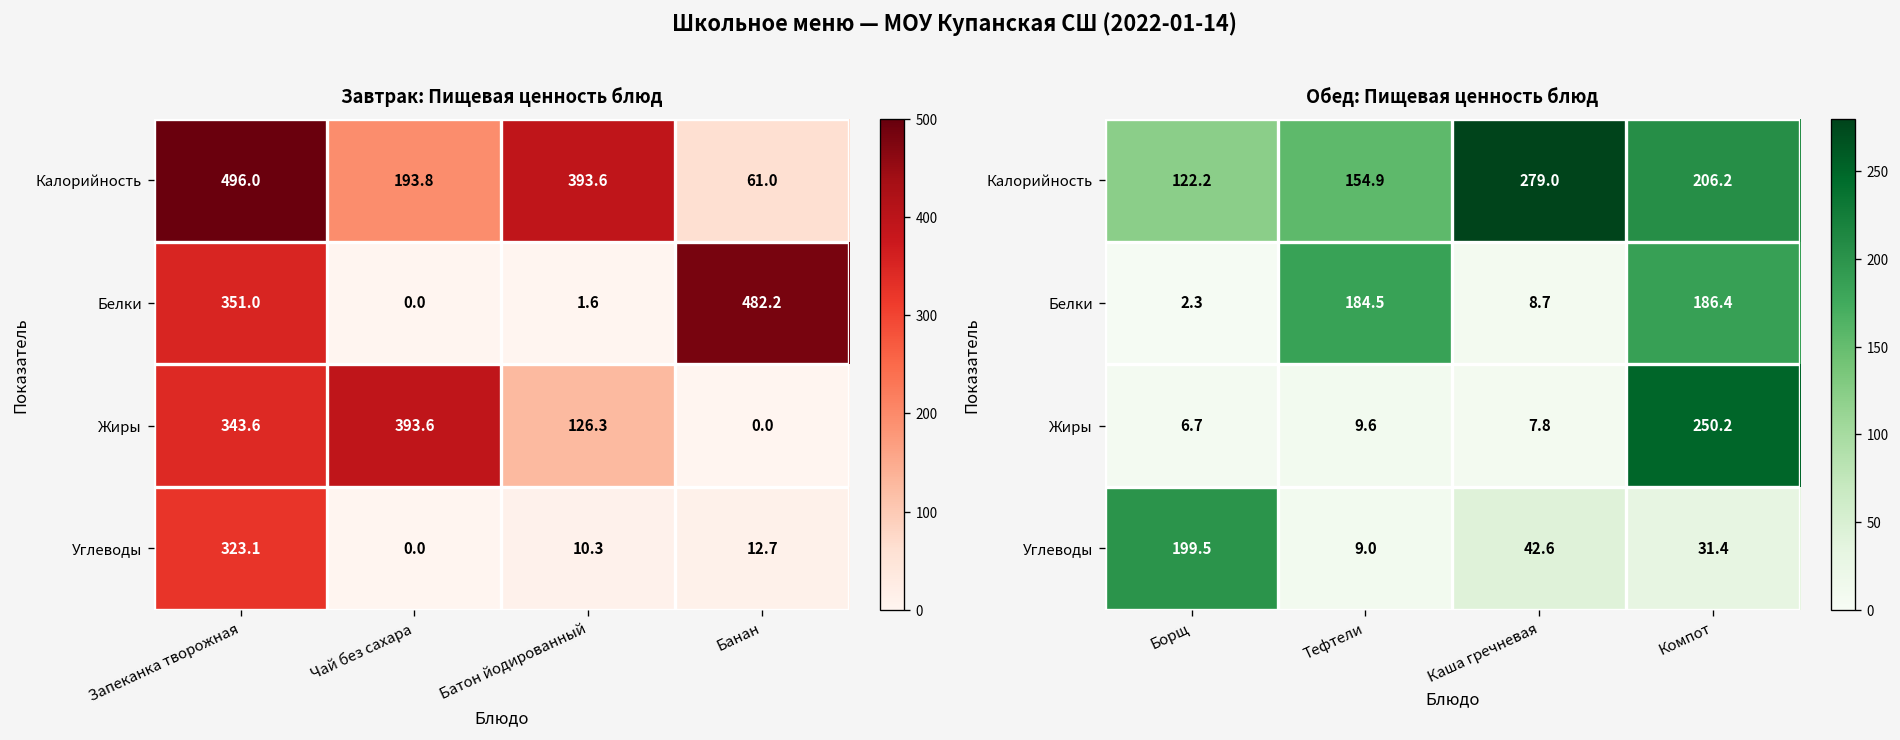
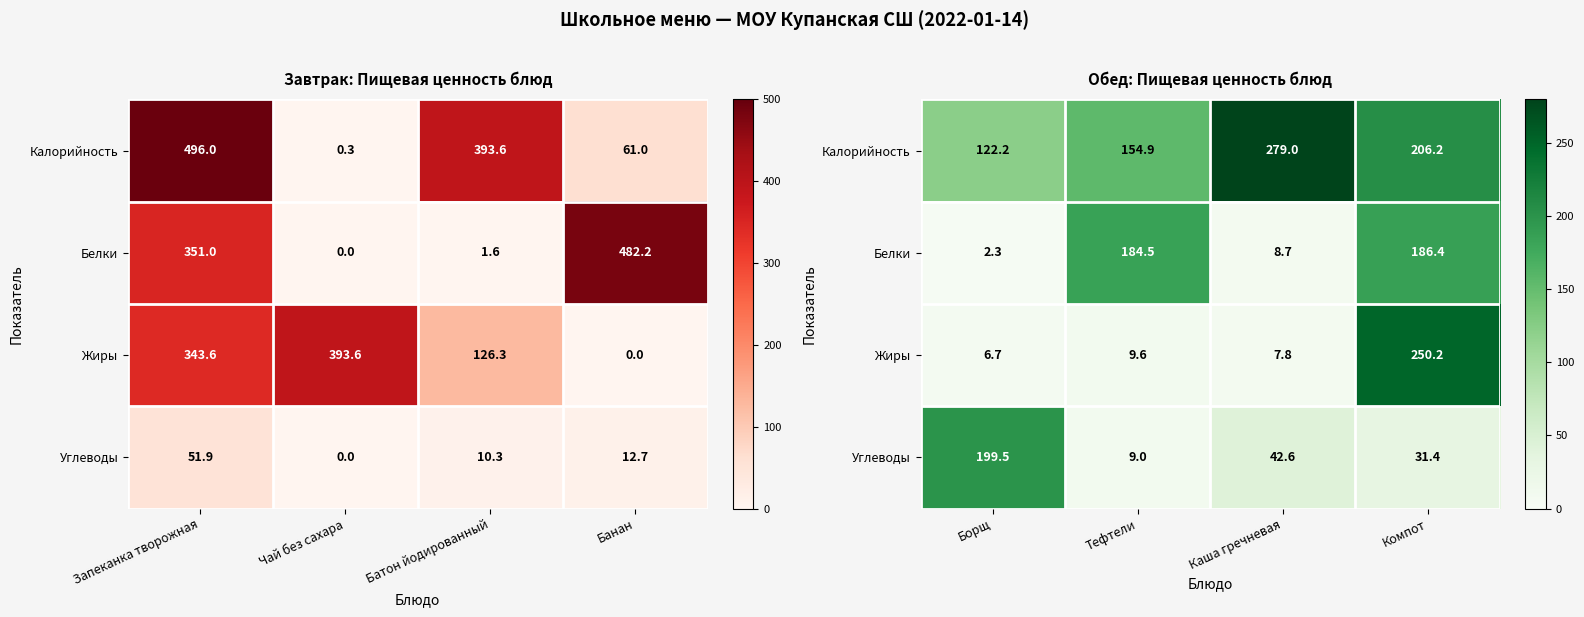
Завтрак: Пищевая ценность блюд, Калорийность, Чай без сахара: 193.8 -> 0.3
Завтрак: Пищевая ценность блюд, Углеводы, Запеканка творожная: 323.1 -> 51.9
